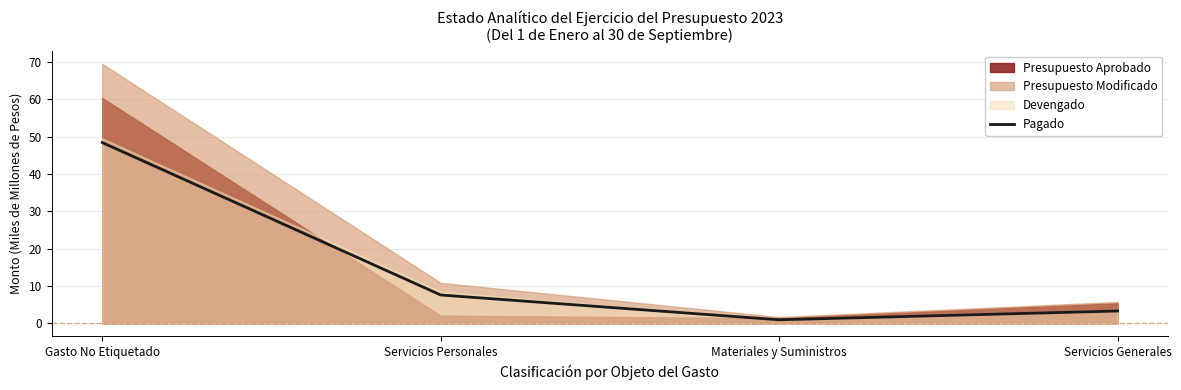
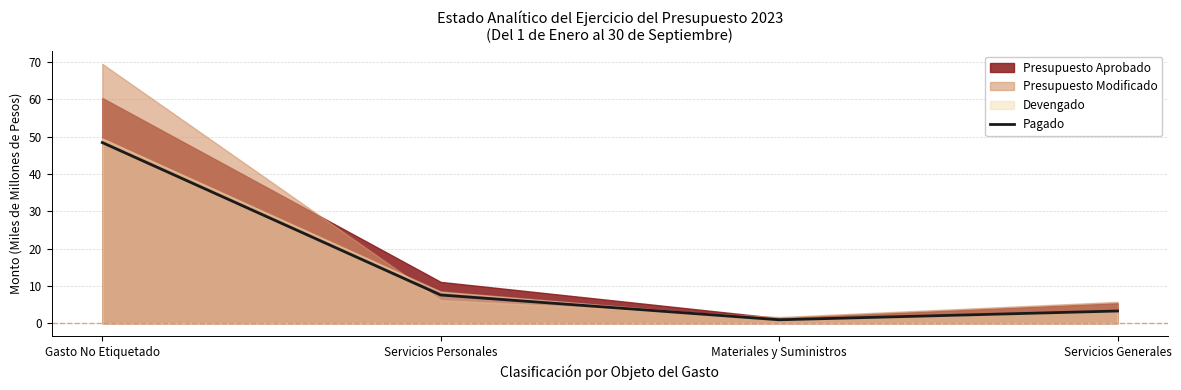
Presupuesto Aprobado, Servicios Personales: 2 -> 11
Presupuesto Modificado, Servicios Personales: 11 -> 6
